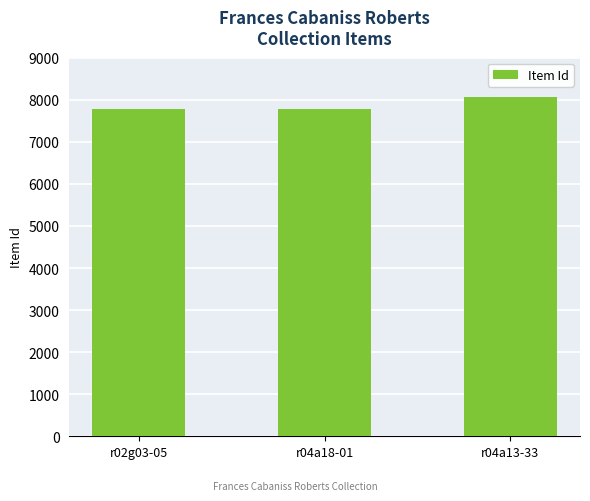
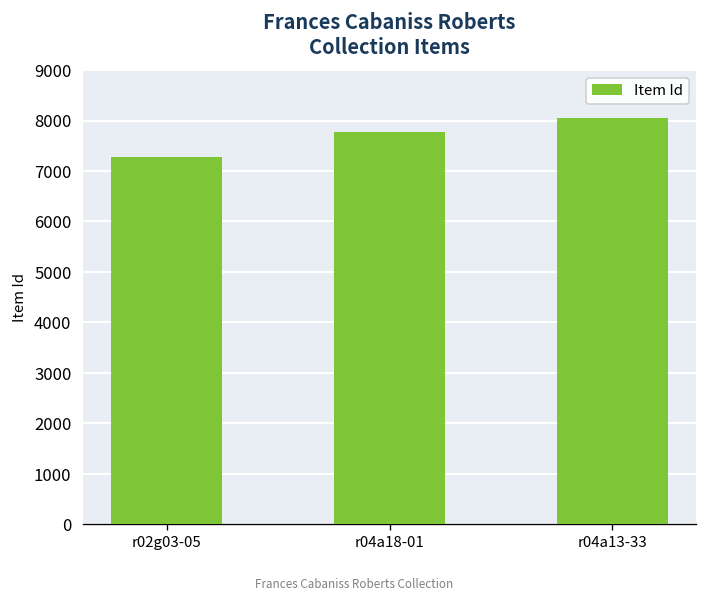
r02g03-05: 7800 -> 7300
